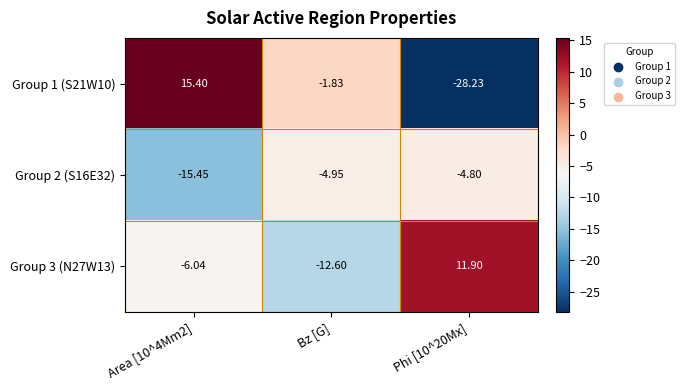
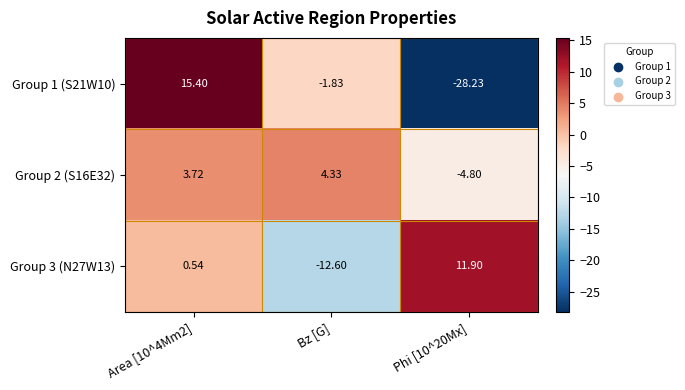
Group 2 (S16E32), Area [10^4Mm2]: -15.45 -> 3.72
Group 2 (S16E32), Bz [G]: -4.95 -> 4.33
Group 3 (N27W13), Area [10^4Mm2]: -6.04 -> 0.54
